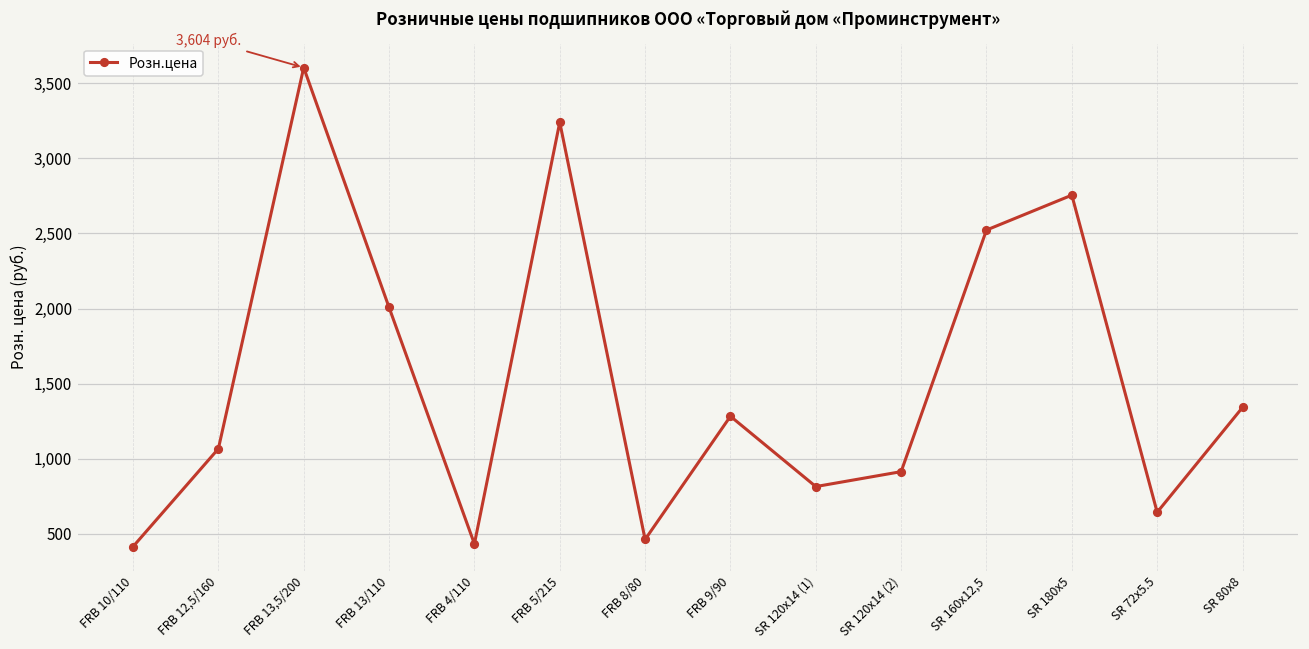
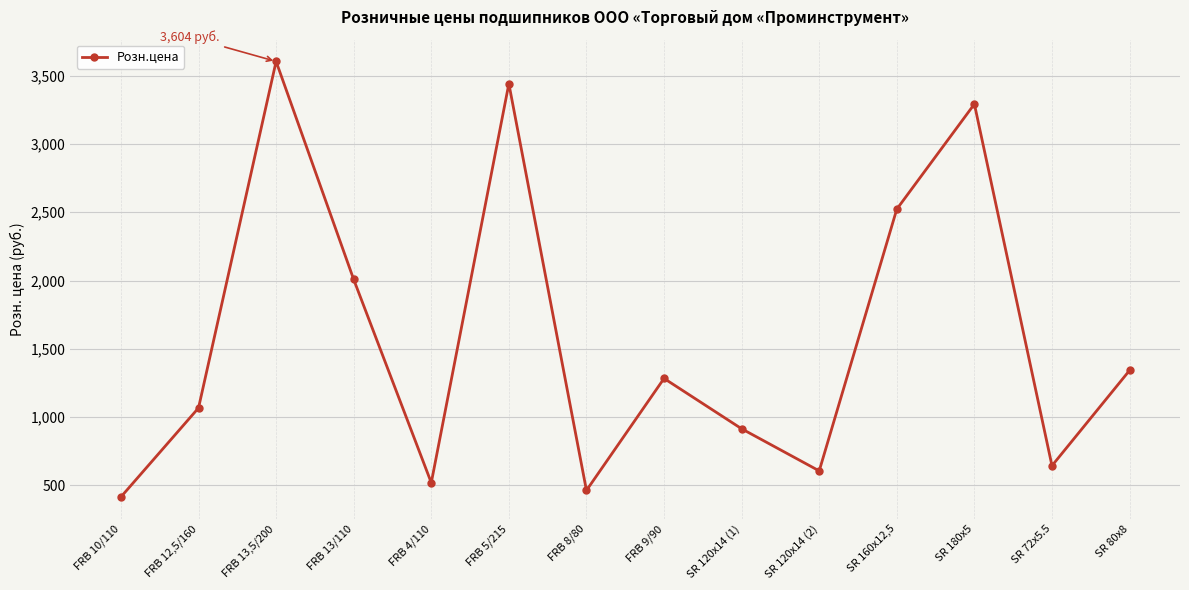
FRB 4/110: 430 -> 520
FRB 5/215: 3,240 -> 3,440
SR 120x14 (1): 820 -> 910
SR 120x14 (2): 910 -> 610
SR 180x5: 2,750 -> 3,290
